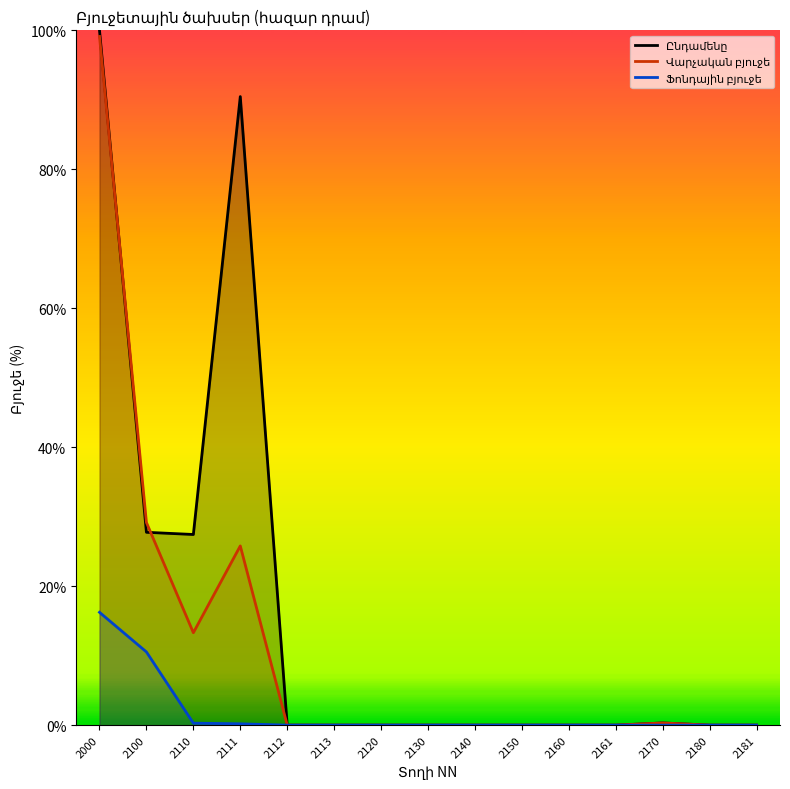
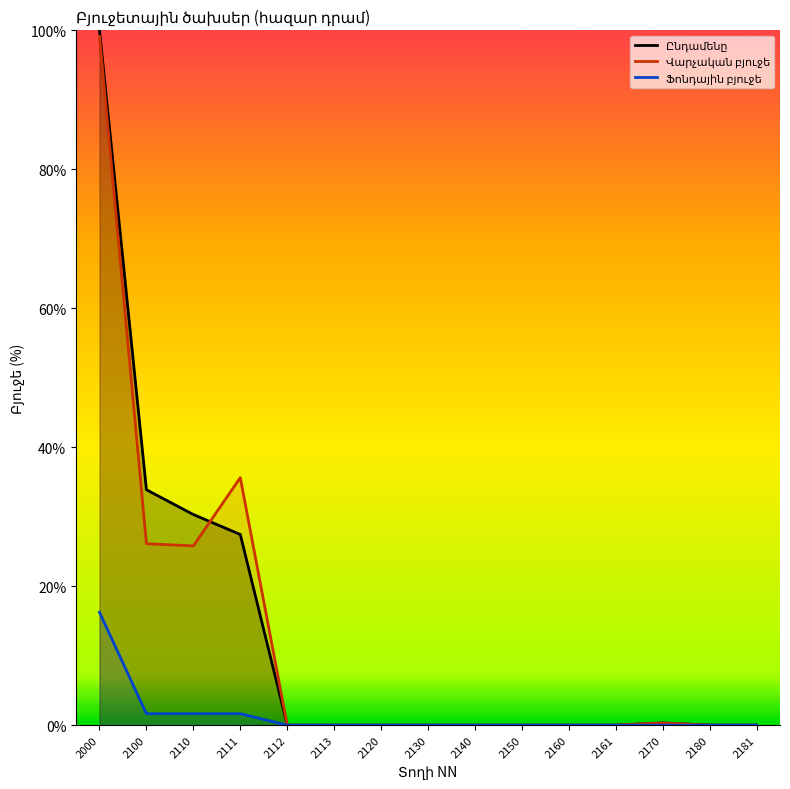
Ընդամենը, 2100: 28% -> 34%
Վարչական բյուջե, 2100: 29% -> 26%
Ֆոնդային բյուջե, 2100: 11% -> 2%
Ընդամենը, 2110: 27% -> 30%
Վարչական բյուջե, 2110: 13% -> 26%
Ֆոնդային բյուջե, 2110: 0% -> 2%
Ընդամենը, 2111: 90% -> 27%
Վարչական բյուջե, 2111: 26% -> 36%
Ֆոնդային բյուջե, 2111: 0% -> 2%
